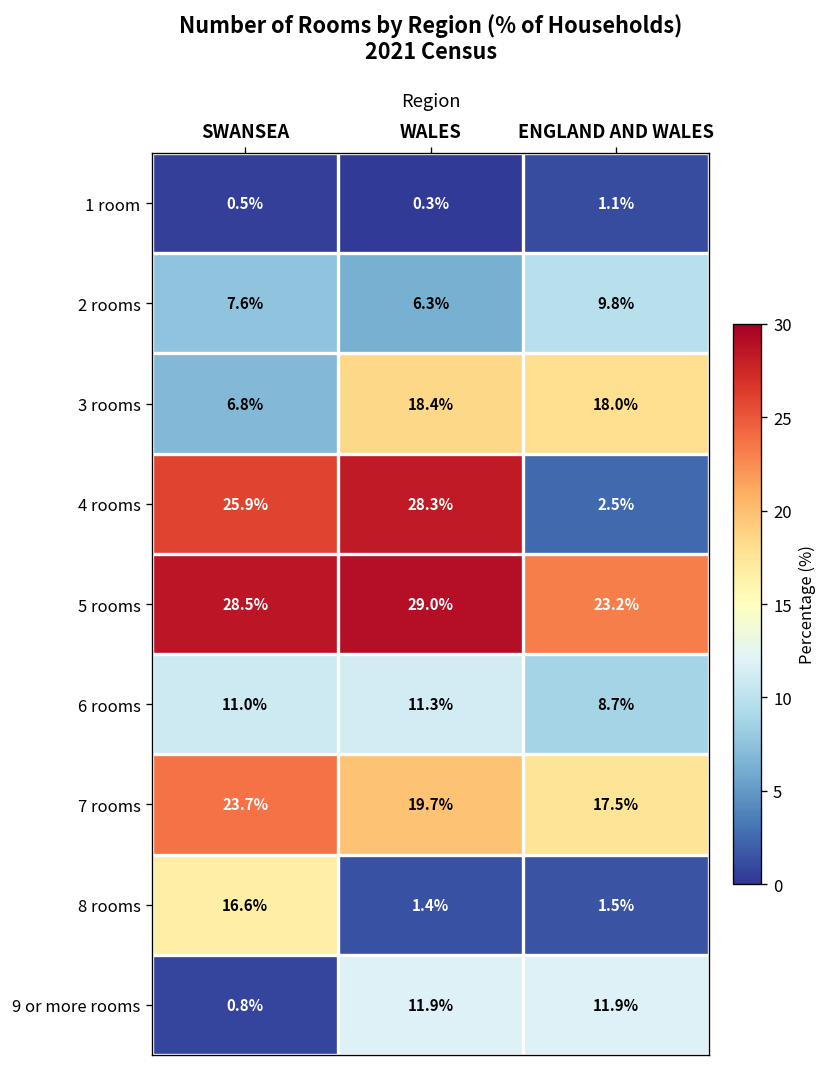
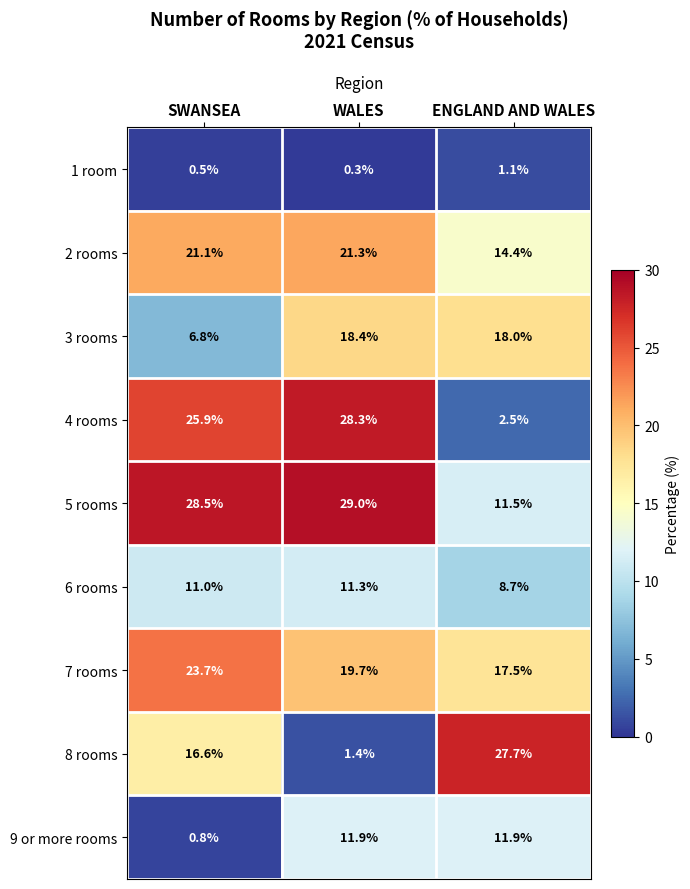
2 rooms, SWANSEA: 7.6% -> 21.1%
2 rooms, WALES: 6.3% -> 21.3%
2 rooms, ENGLAND AND WALES: 9.8% -> 14.4%
5 rooms, ENGLAND AND WALES: 23.2% -> 11.5%
8 rooms, ENGLAND AND WALES: 1.5% -> 27.7%
